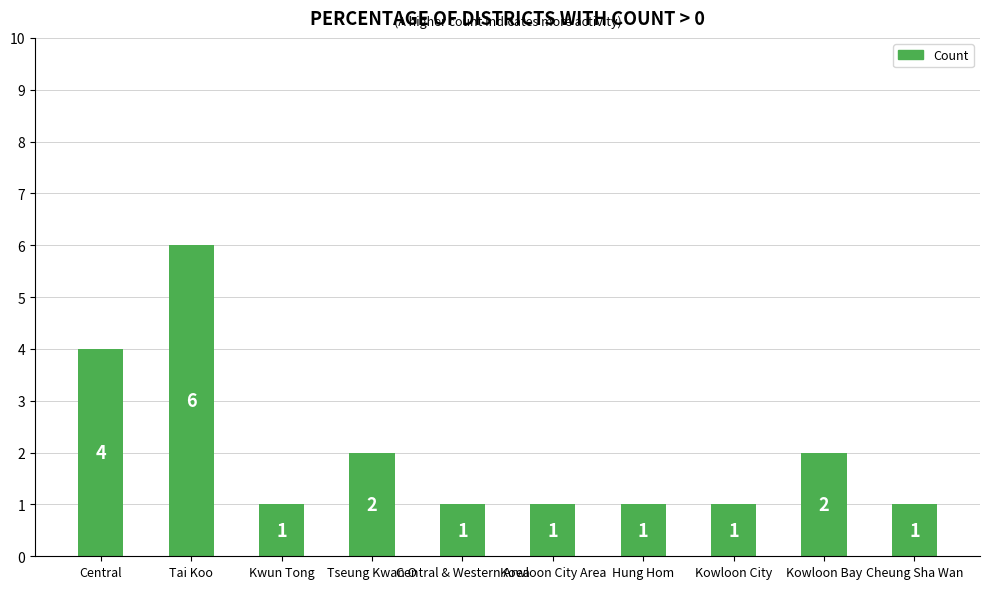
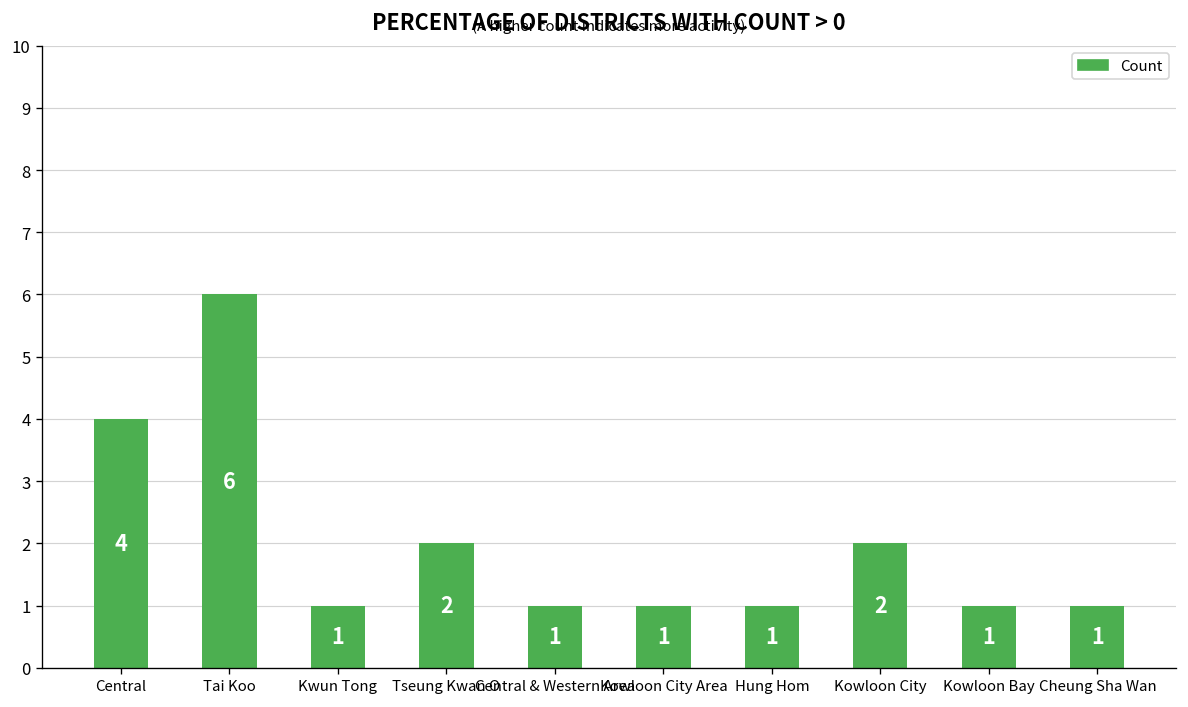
Kowloon City: 1 -> 2
Kowloon Bay: 2 -> 1
